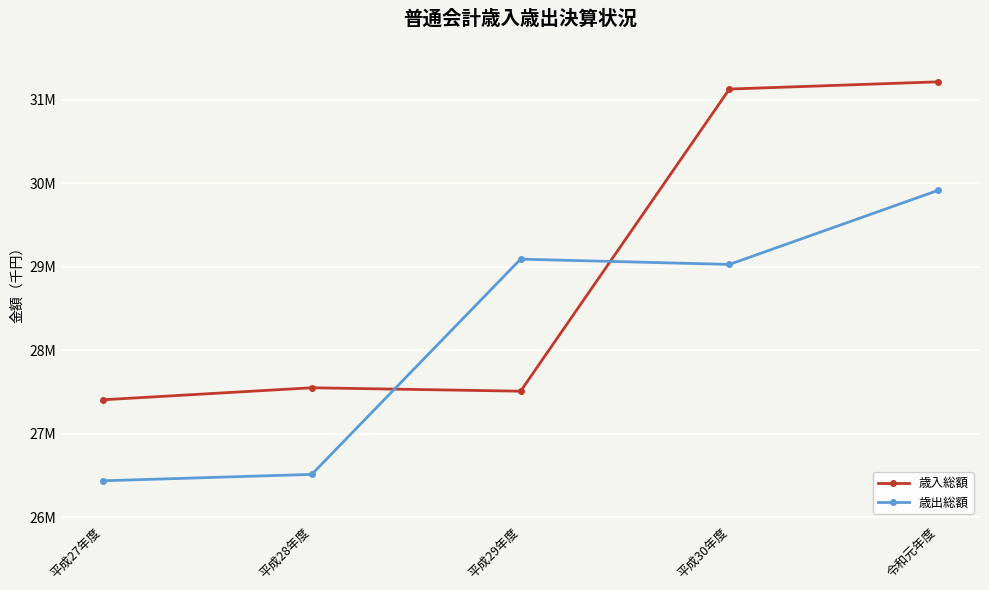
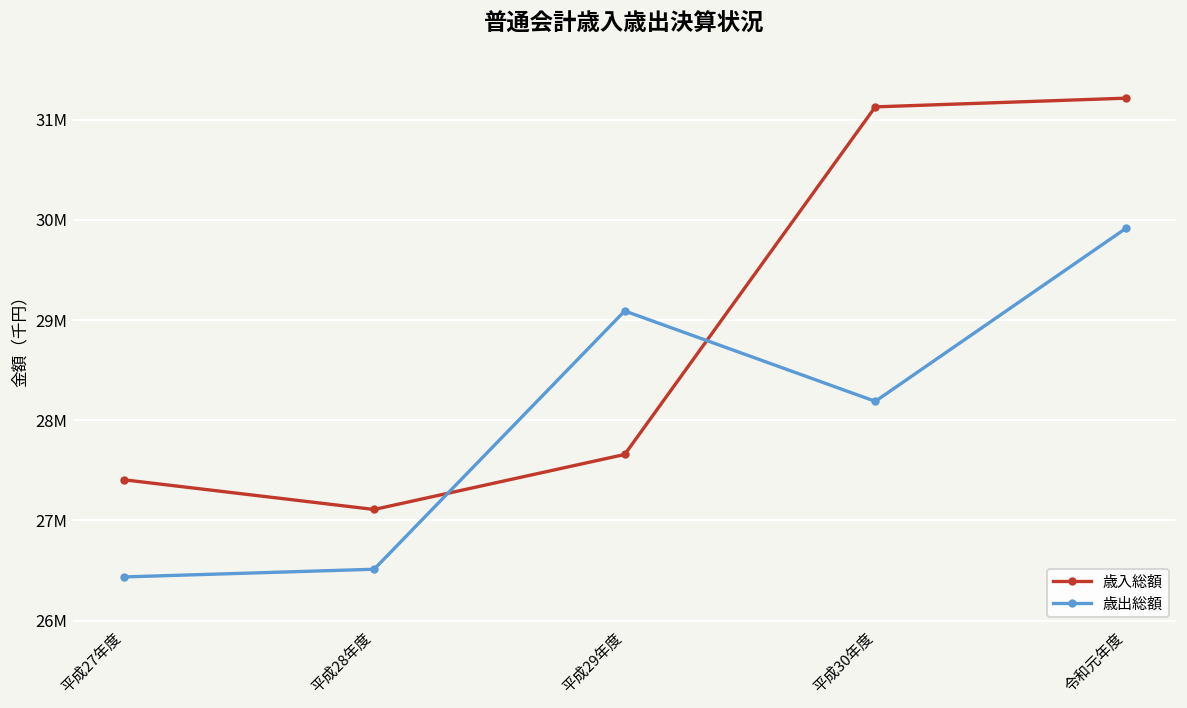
歳入総額, 平成28年度: 27600000 -> 27100000
歳入総額, 平成29年度: 27500000 -> 27700000
歳出総額, 平成30年度: 29000000 -> 28200000
